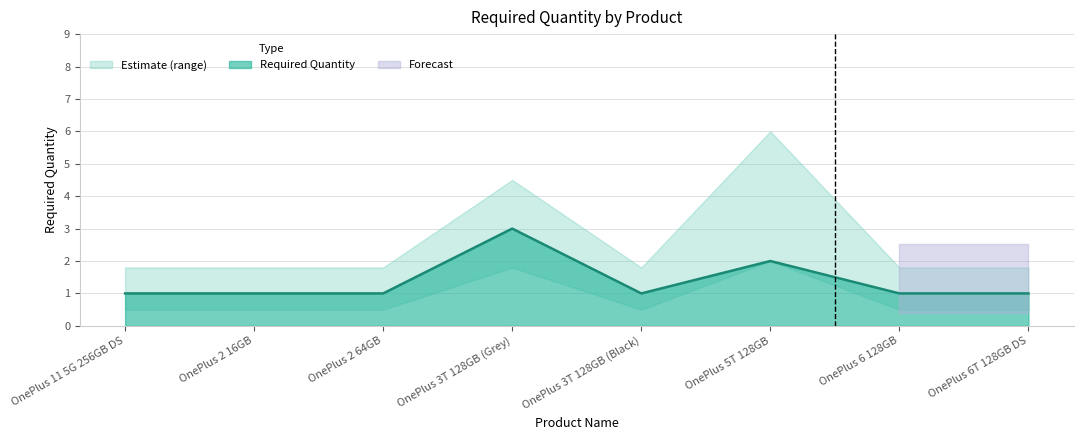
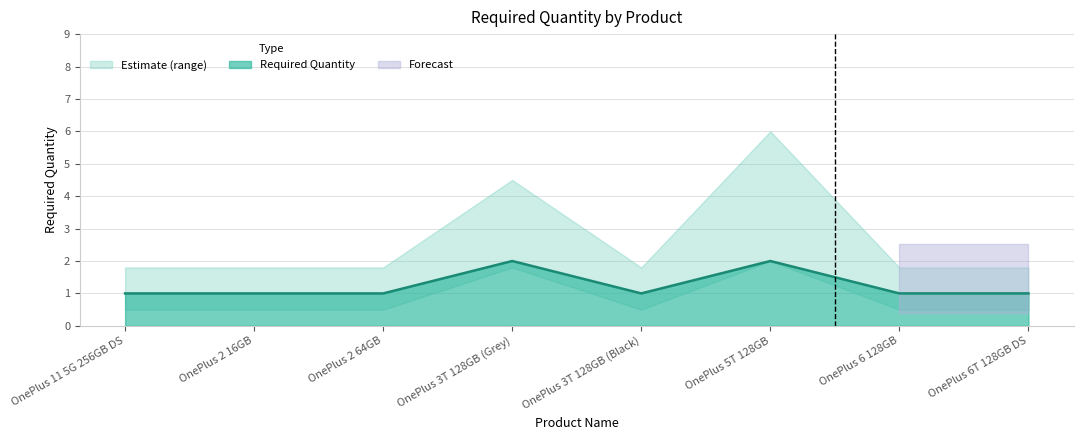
Required Quantity, OnePlus 3T 128GB (Grey): 3 -> 2
